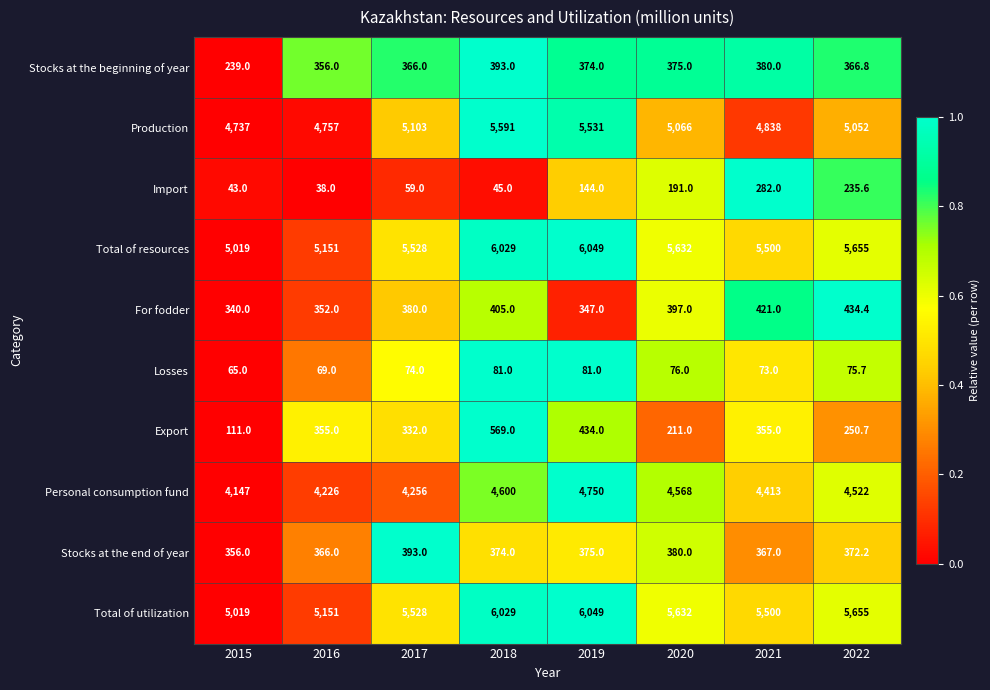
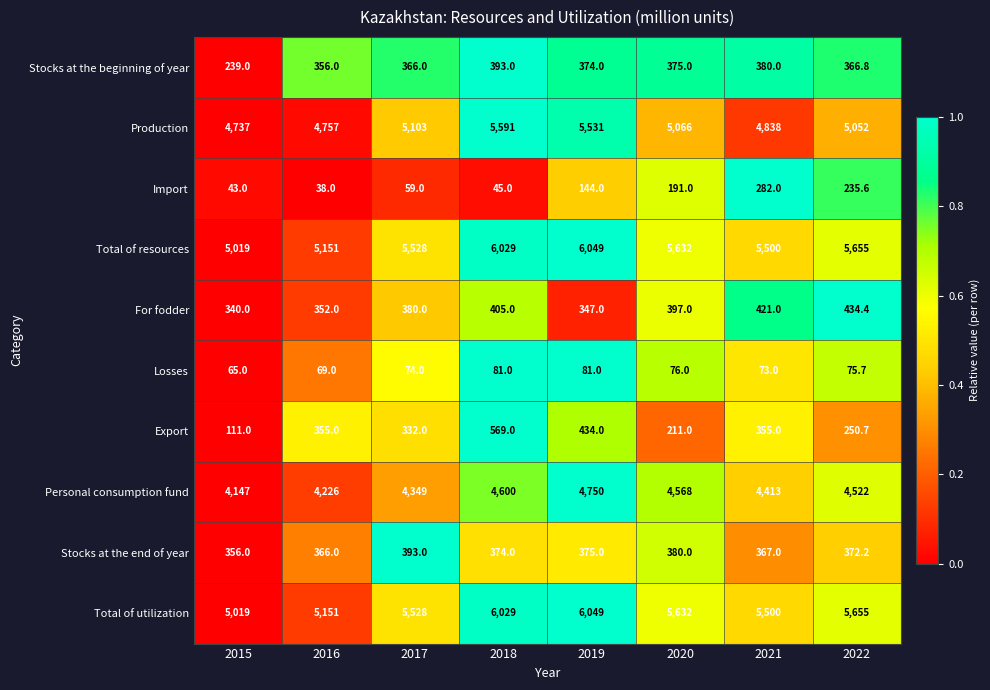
Personal consumption fund, 2017: 4,256 -> 4,349
